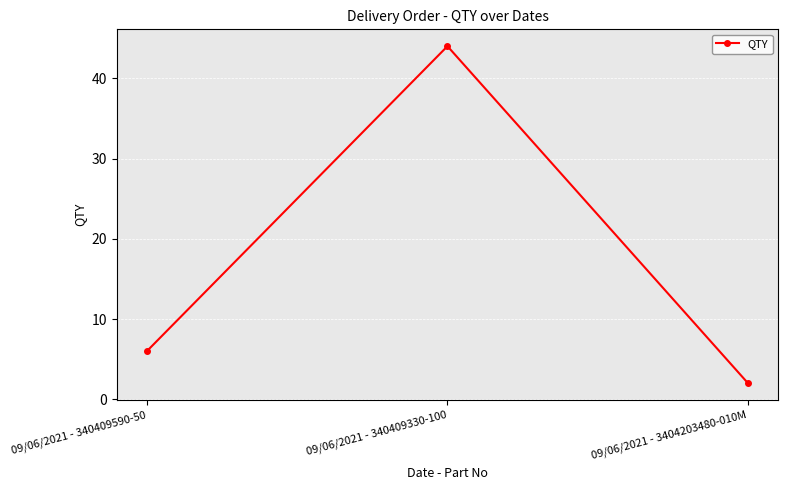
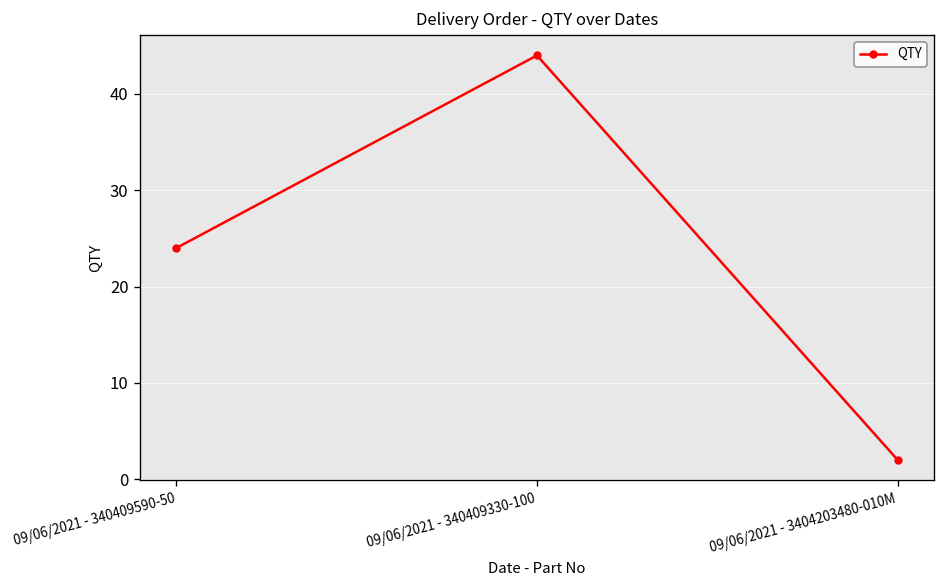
09/06/2021 - 340409590-50: 6 -> 24
